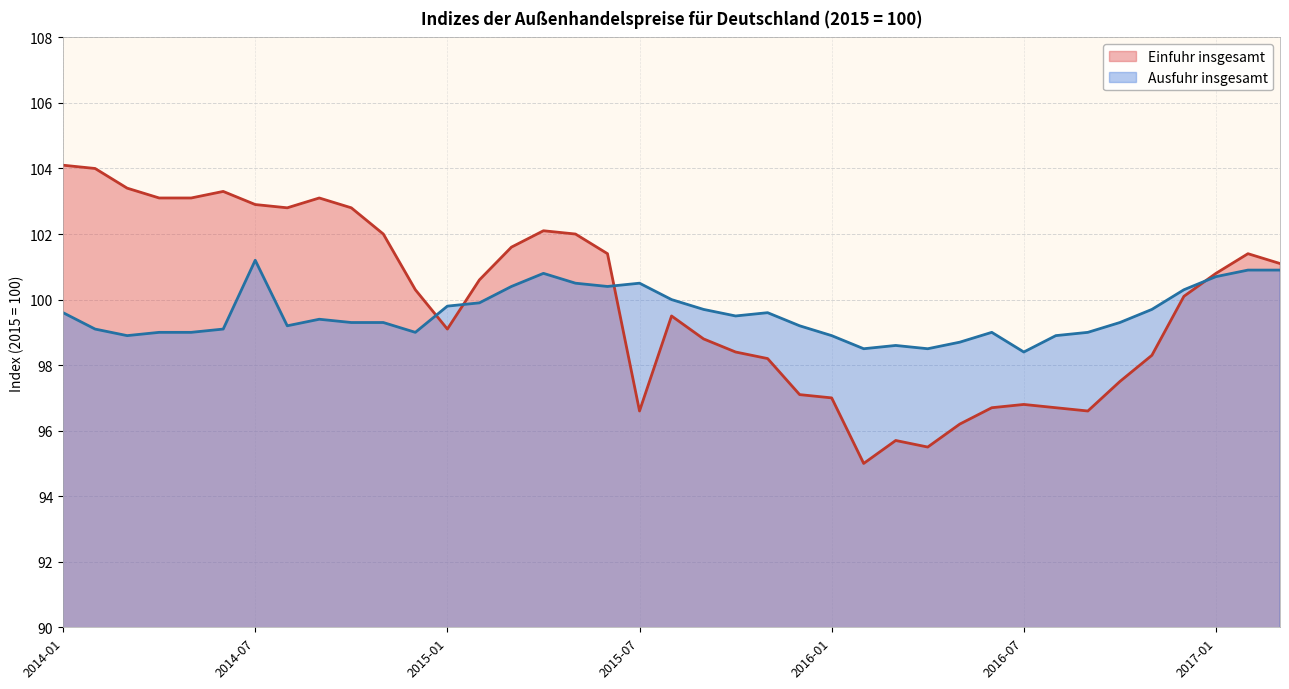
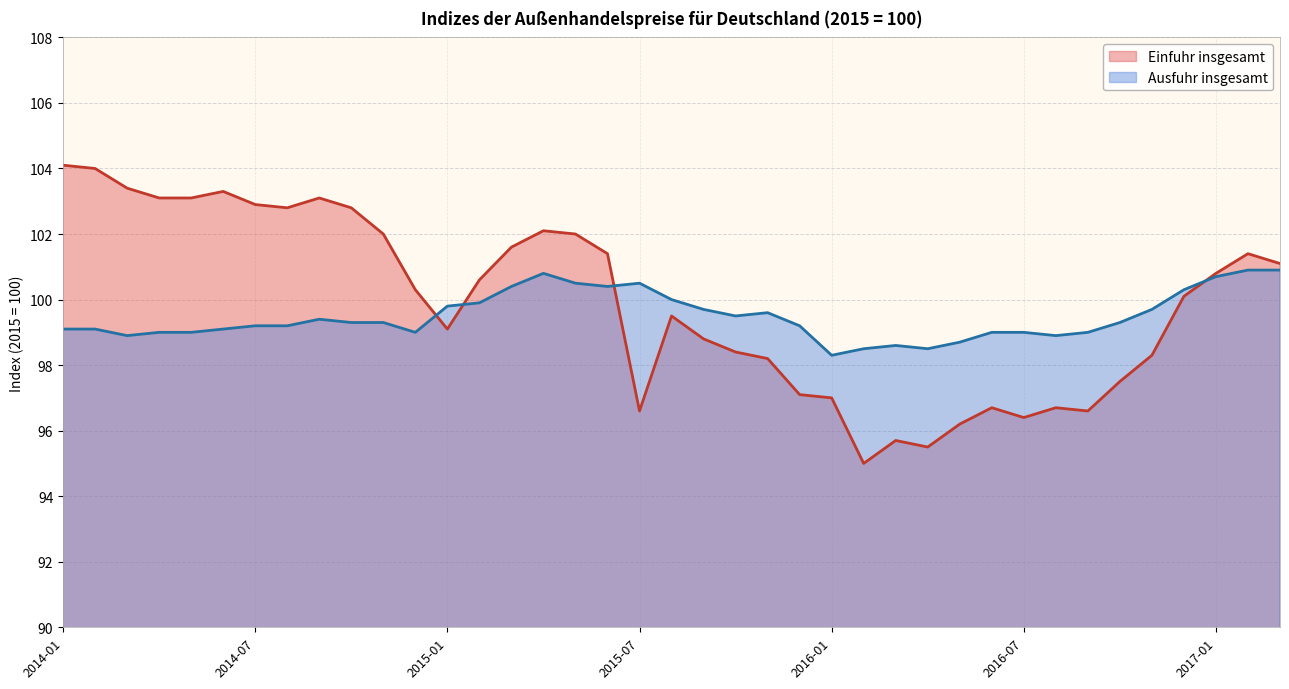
Ausfuhr insgesamt, 2014-01: 99.6 -> 99.1
Ausfuhr insgesamt, 2014-07: 101.2 -> 99.2
Ausfuhr insgesamt, 2016-01: 98.9 -> 98.3
Einfuhr insgesamt, 2016-07: 96.8 -> 96.4
Ausfuhr insgesamt, 2016-07: 98.4 -> 99.0
